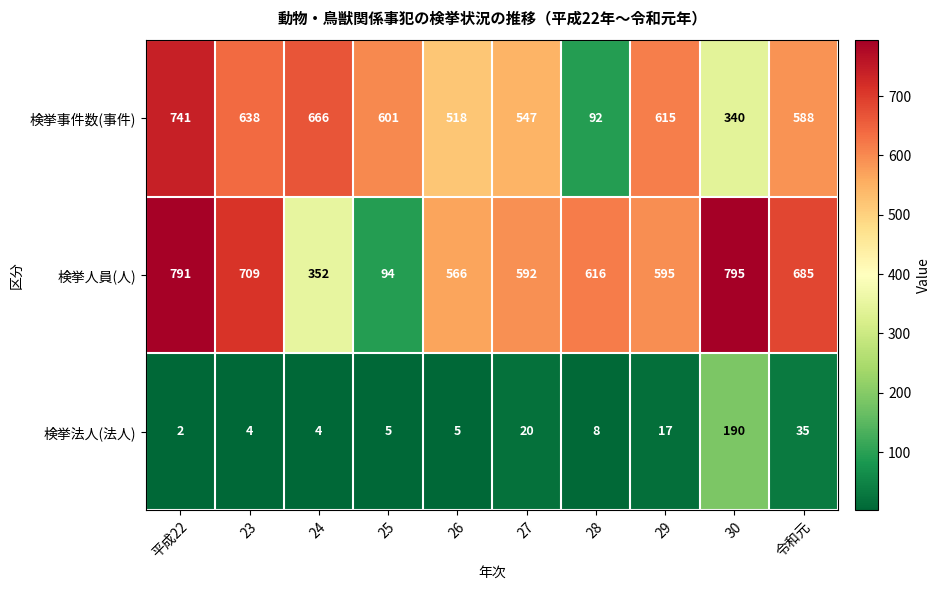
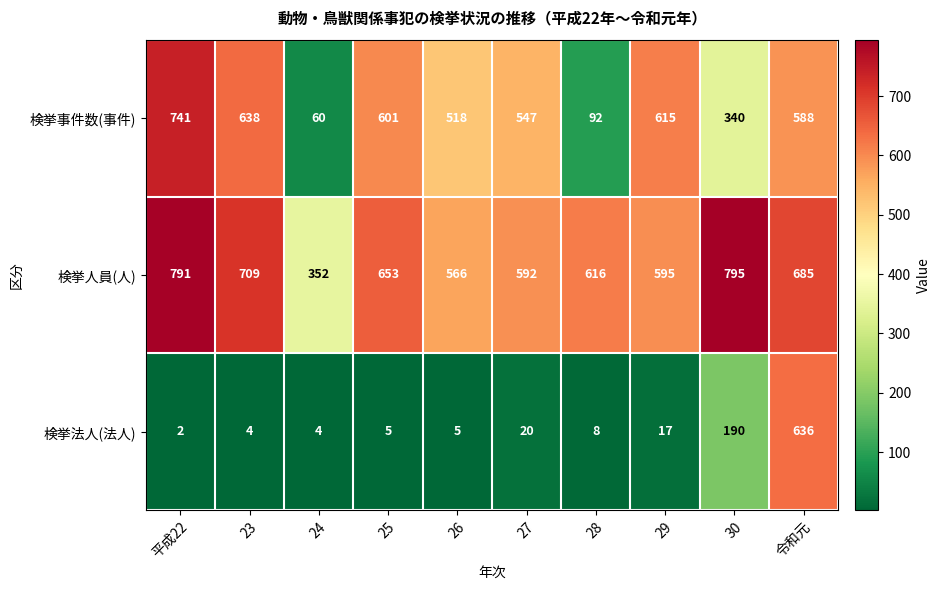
検挙事件数(事件), 24: 666 -> 60
検挙人員(人), 25: 94 -> 653
検挙法人(法人), 令和元: 35 -> 636
